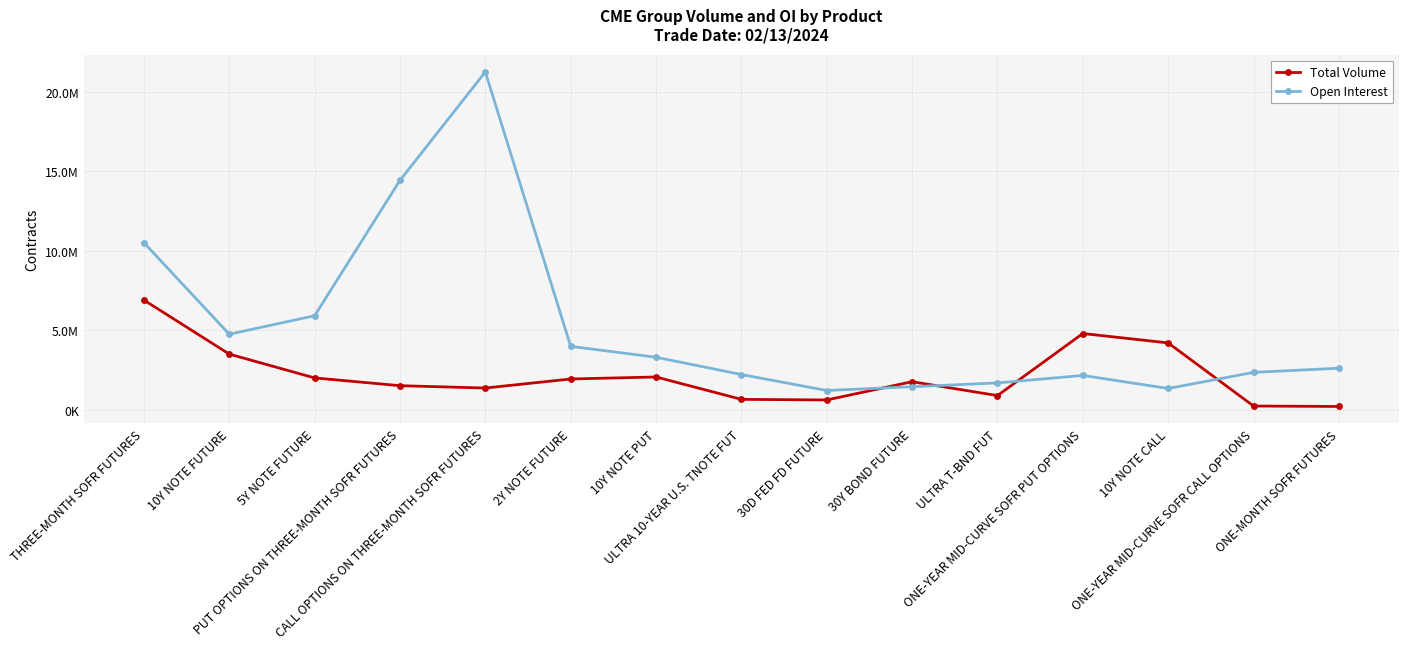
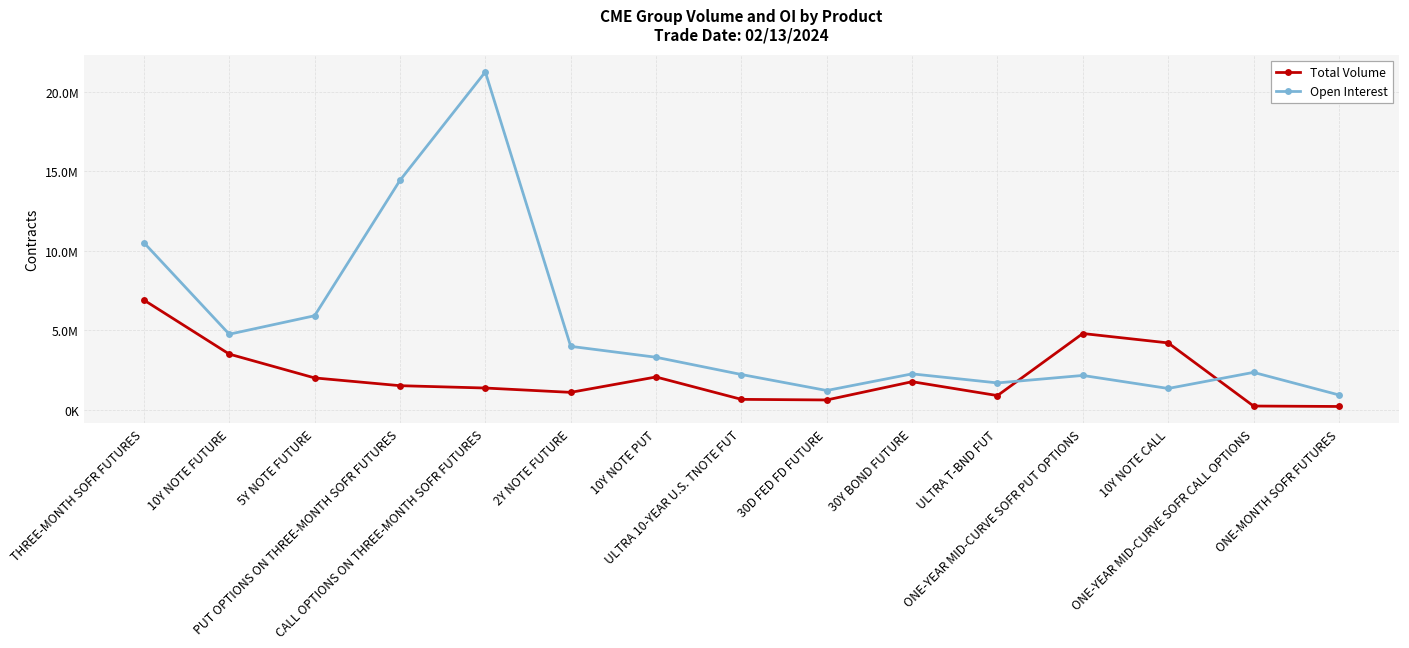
Total Volume, 2Y NOTE FUTURE: 1900000 -> 1100000
Open Interest, 30Y BOND FUTURE: 1400000 -> 2200000
Open Interest, ONE-MONTH SOFR FUTURES: 2600000 -> 900000
